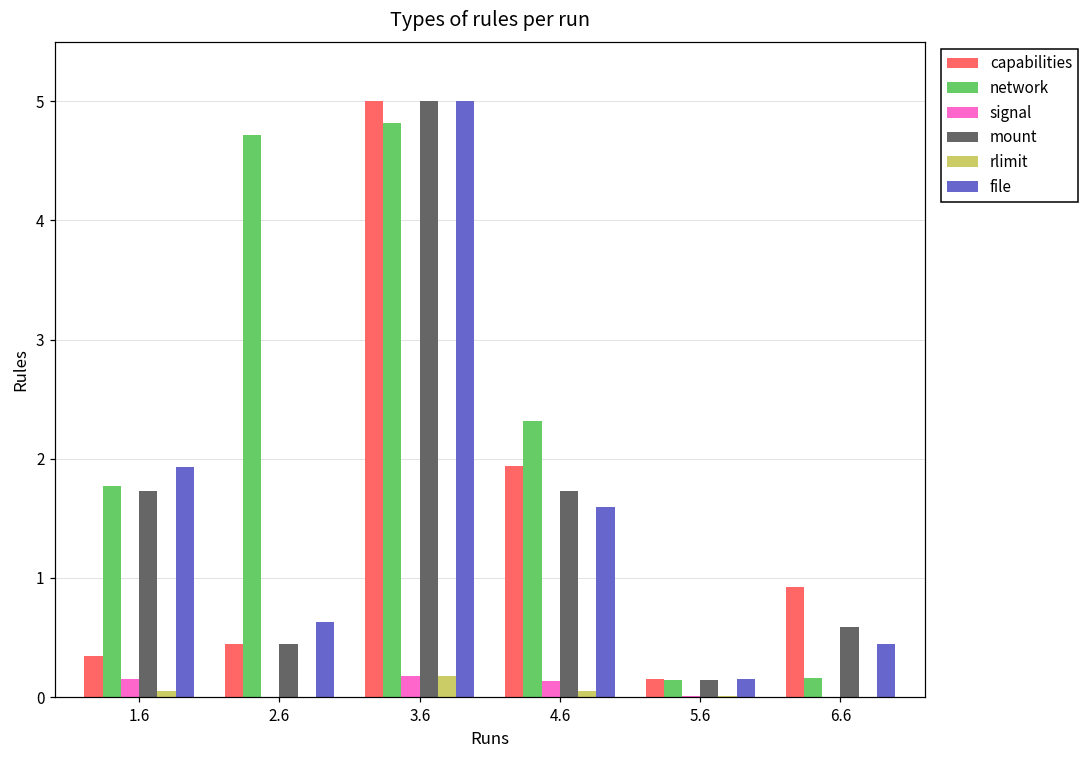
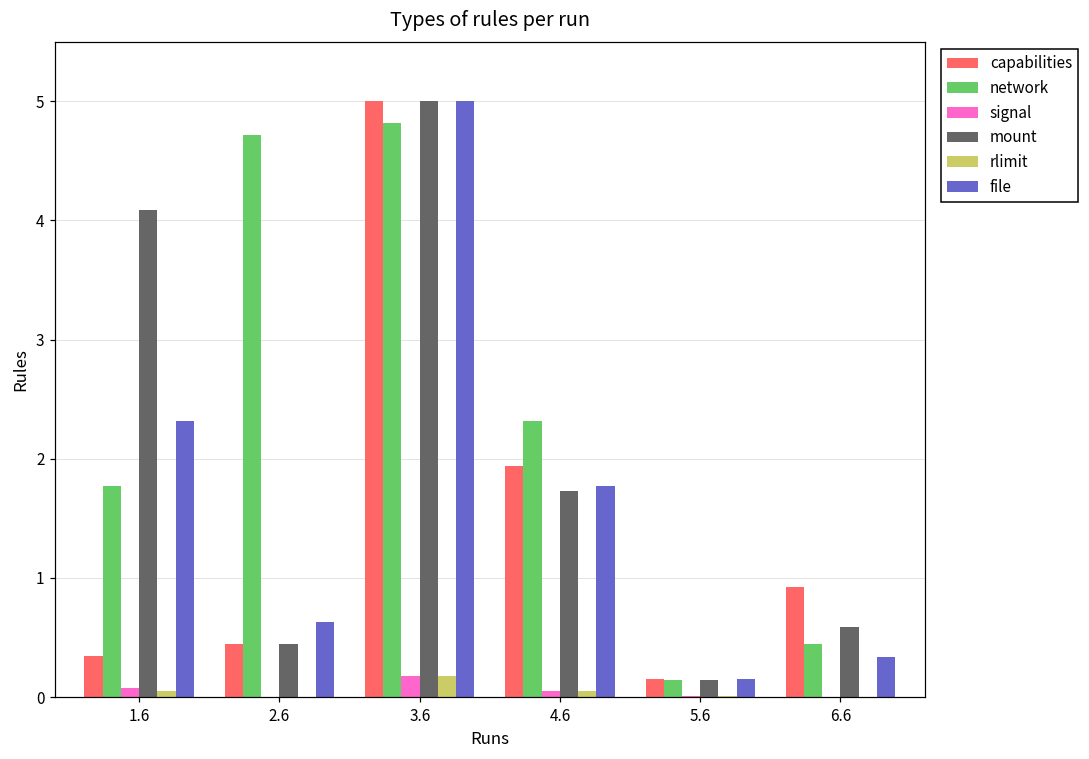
signal, 1.6: 0.15 -> 0.08
mount, 1.6: 1.73 -> 4.09
file, 1.6: 1.93 -> 2.32
signal, 4.6: 0.13 -> 0.05
file, 4.6: 1.59 -> 1.78
network, 6.6: 0.16 -> 0.44
file, 6.6: 0.44 -> 0.34
